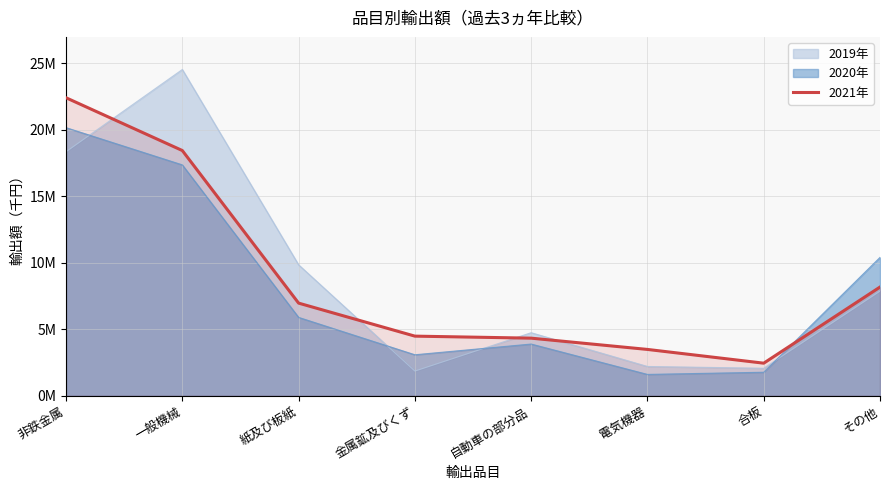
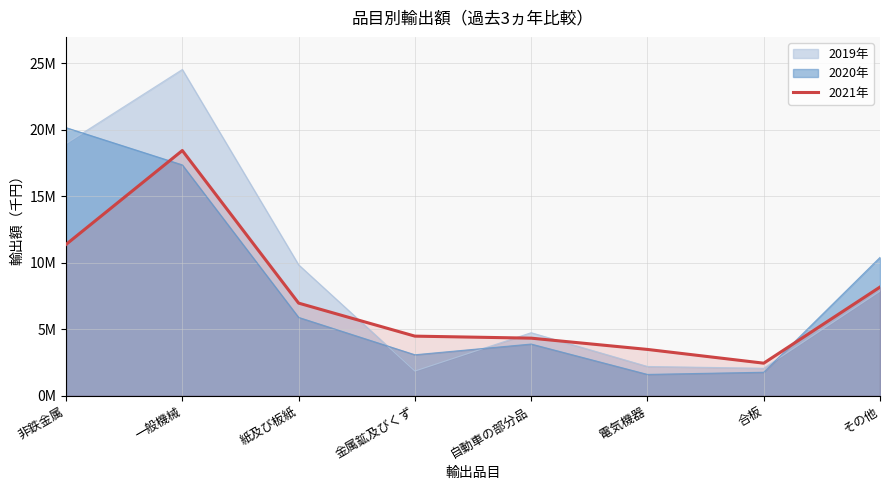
2019年, 非鉄金属: 18300000 -> 19000000
2021年, 非鉄金属: 22400000 -> 11400000
